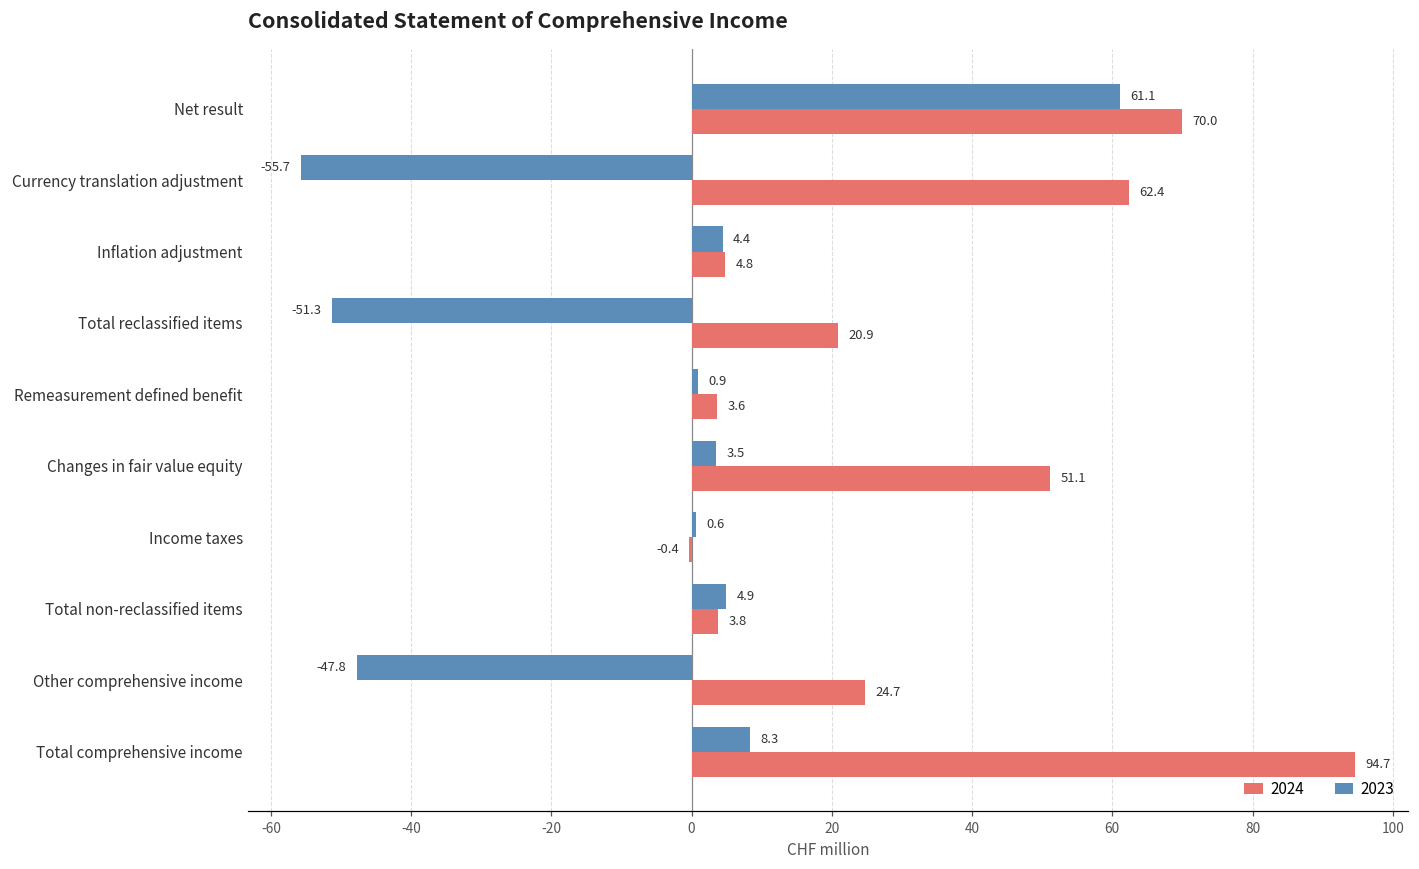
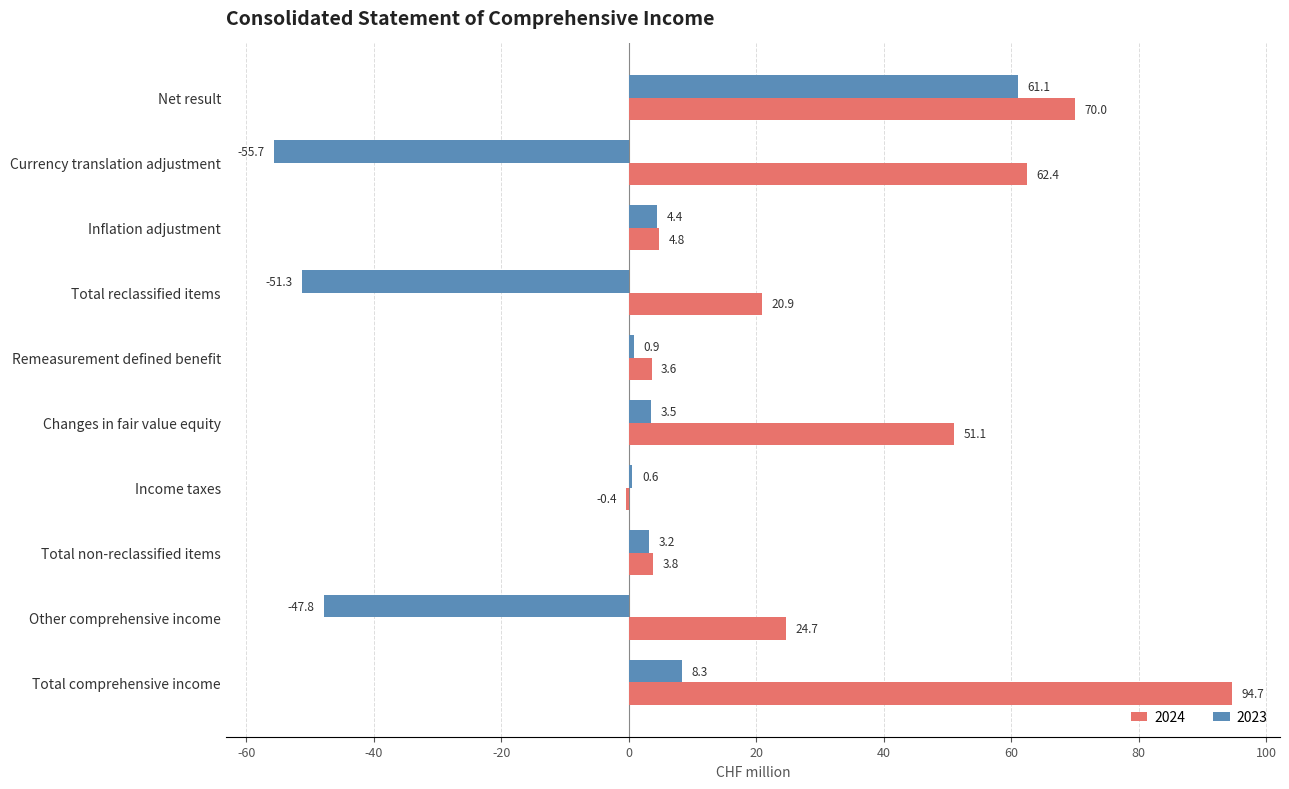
2023, Total non-reclassified items: 4.9 -> 3.2
